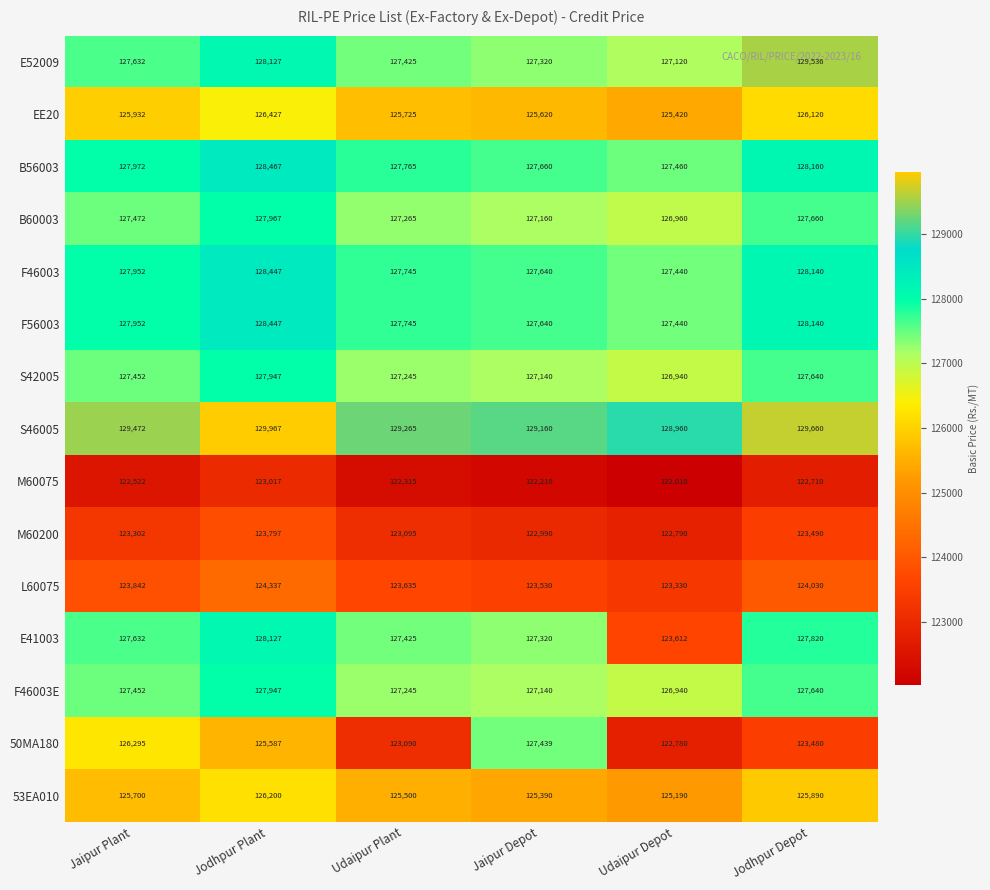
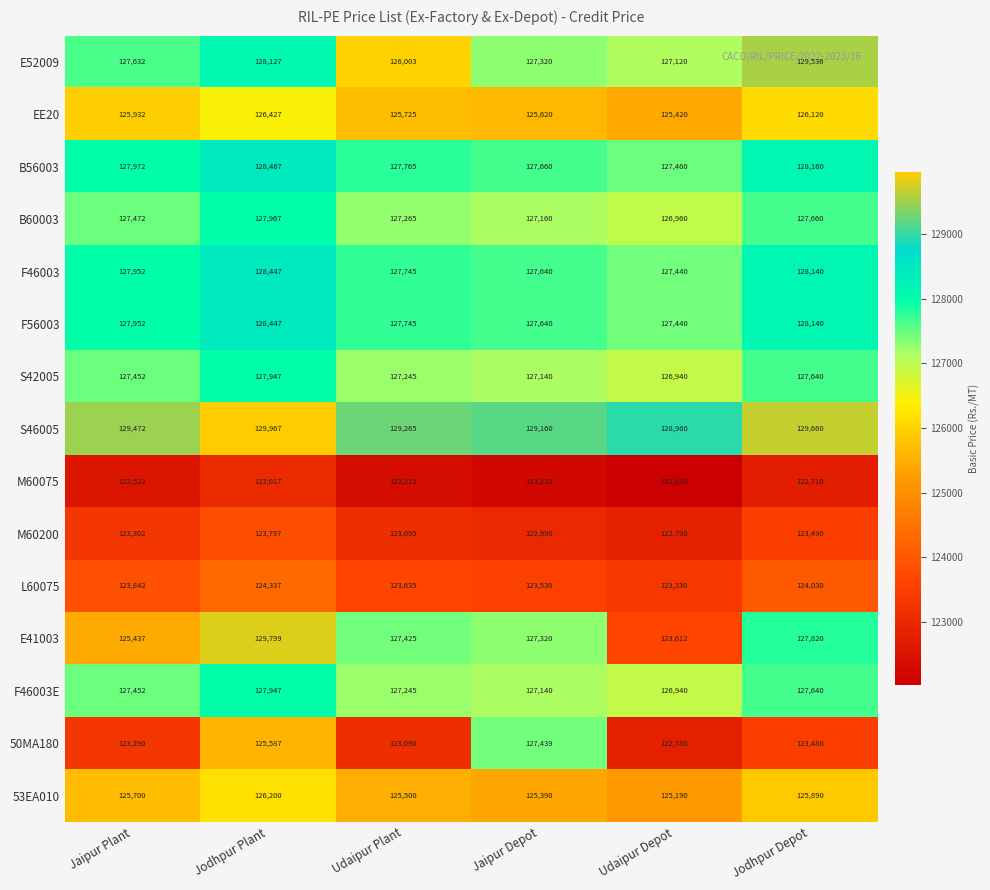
E52009, Udaipur Plant: 127,425 -> 126,003
E41003, Jaipur Plant: 127,632 -> 125,437
E41003, Jodhpur Plant: 128,127 -> 129,799
50MA180, Jaipur Plant: 126,295 -> 123,290
